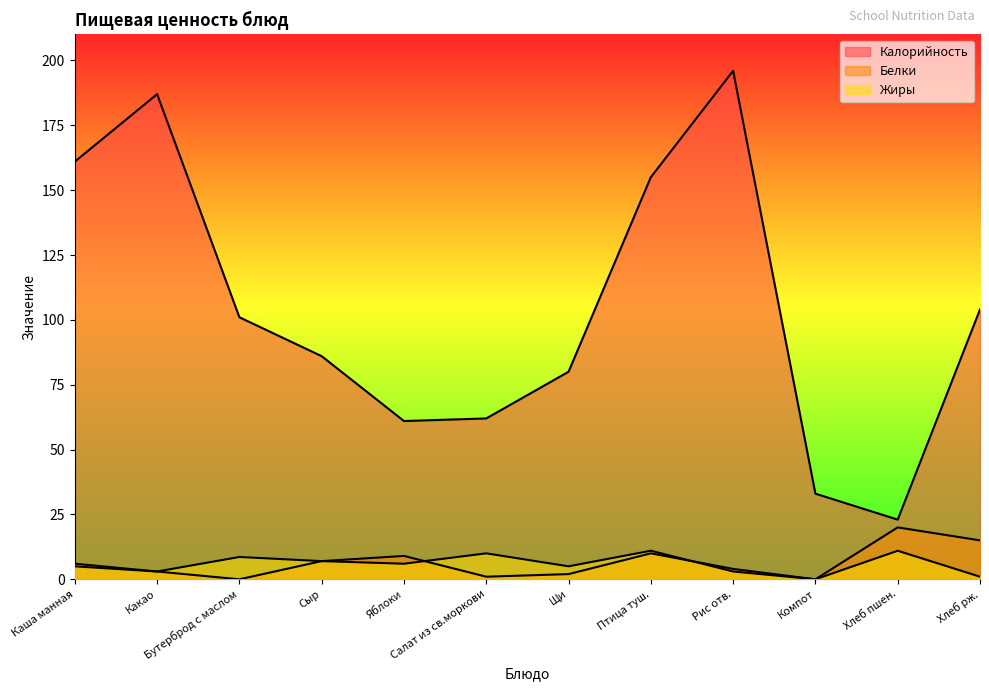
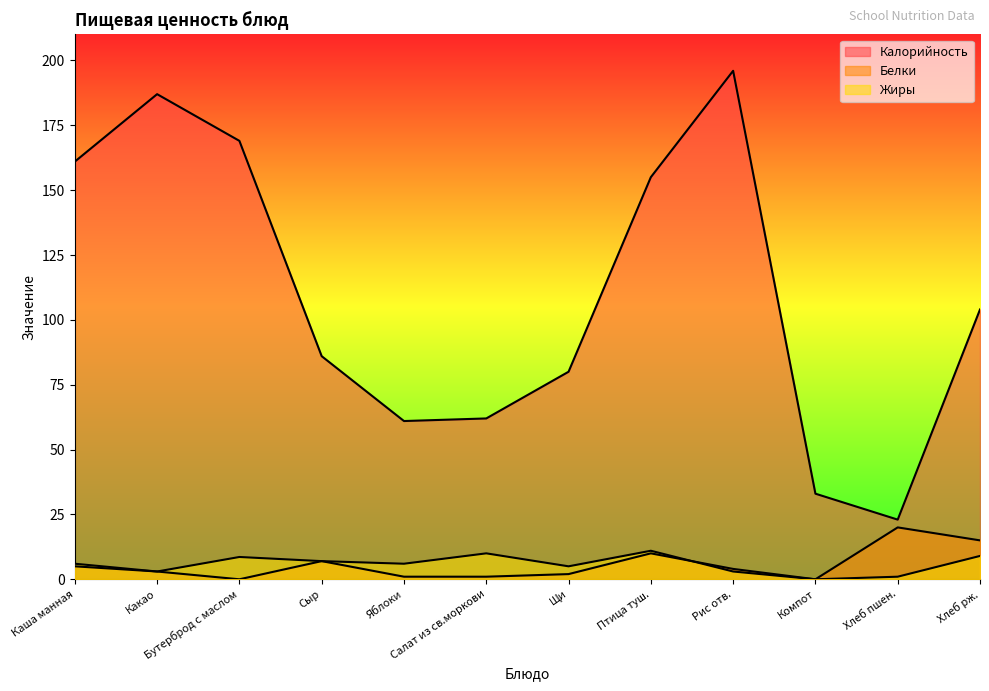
Калорийность, Бутерброд с маслом: 101 -> 169
Белки, Яблоки: 9 -> 1
Жиры, Хлеб пшен.: 11 -> 1
Жиры, Хлеб рж.: 1 -> 9
